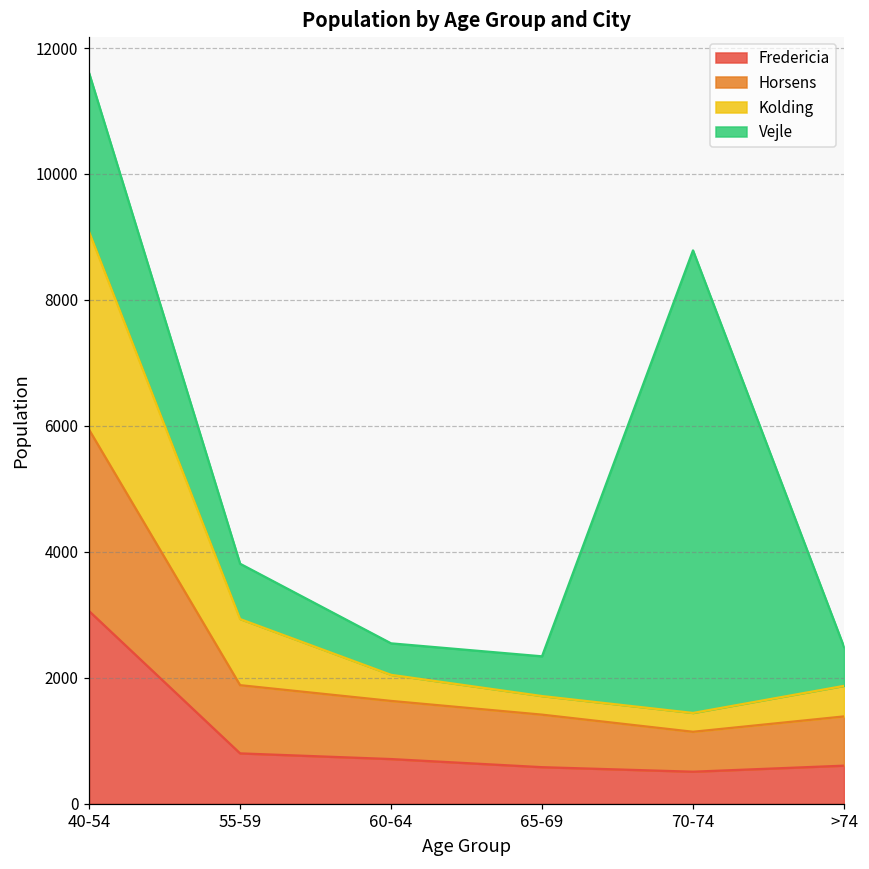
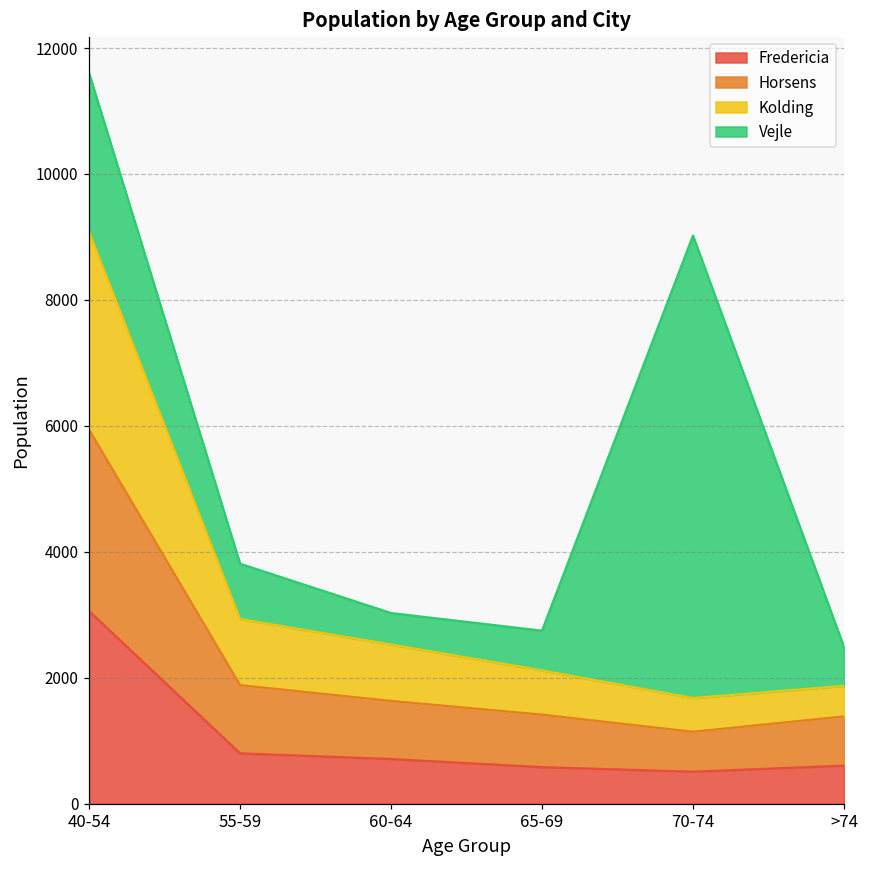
Kolding, 60-64: 400 -> 900
Kolding, 65-69: 300 -> 700
Kolding, 70-74: 300 -> 500
